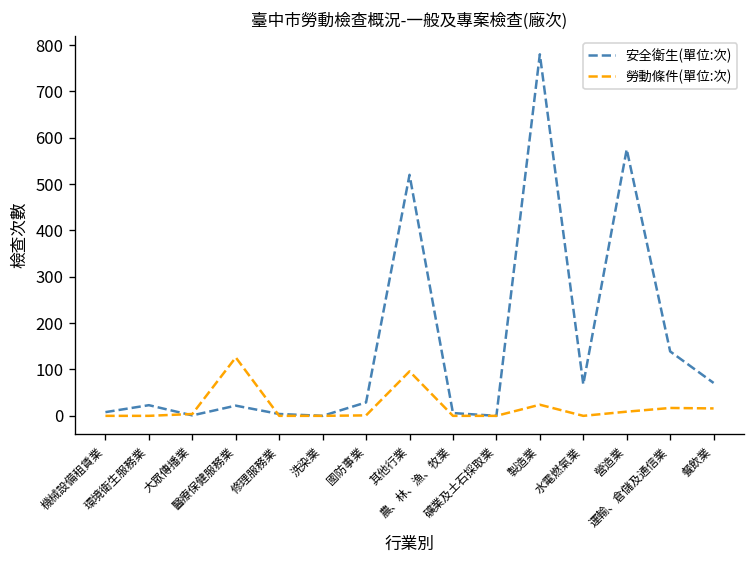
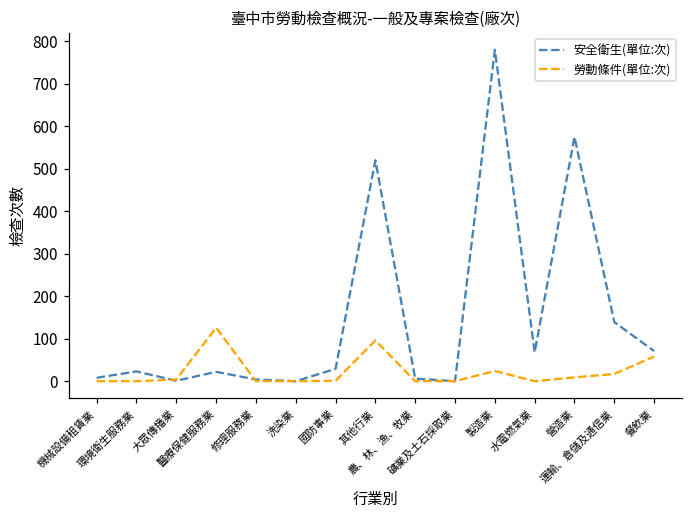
勞動條件(單位:次), 餐飲業: 20 -> 60
